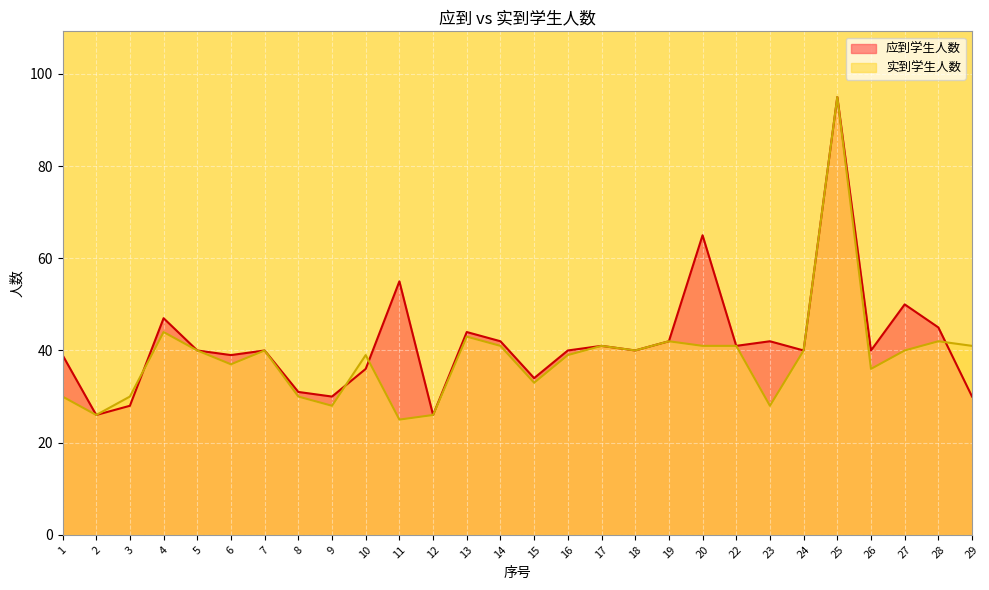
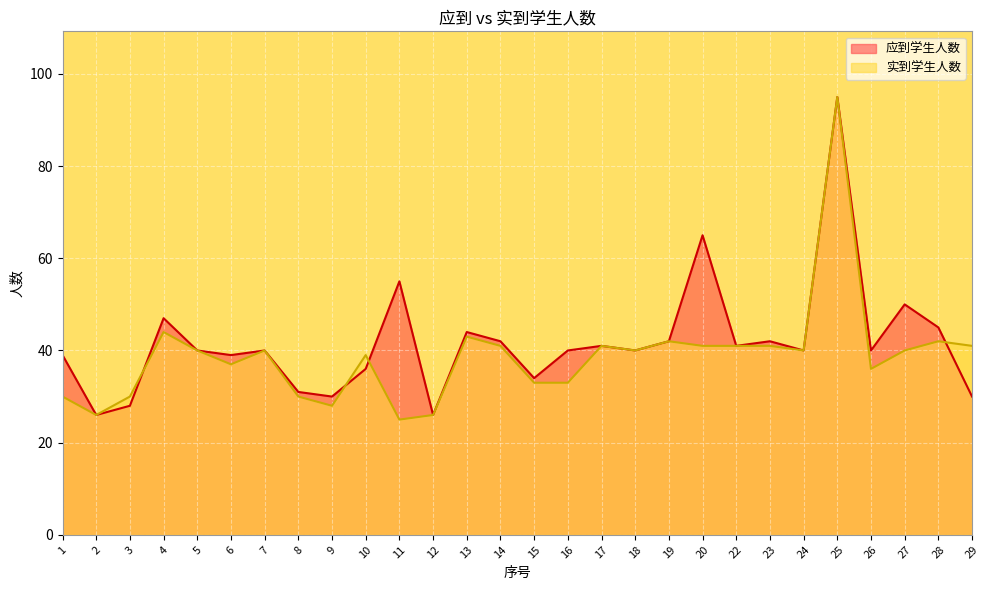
实到学生人数, 16: 39 -> 33
实到学生人数, 23: 28 -> 41
